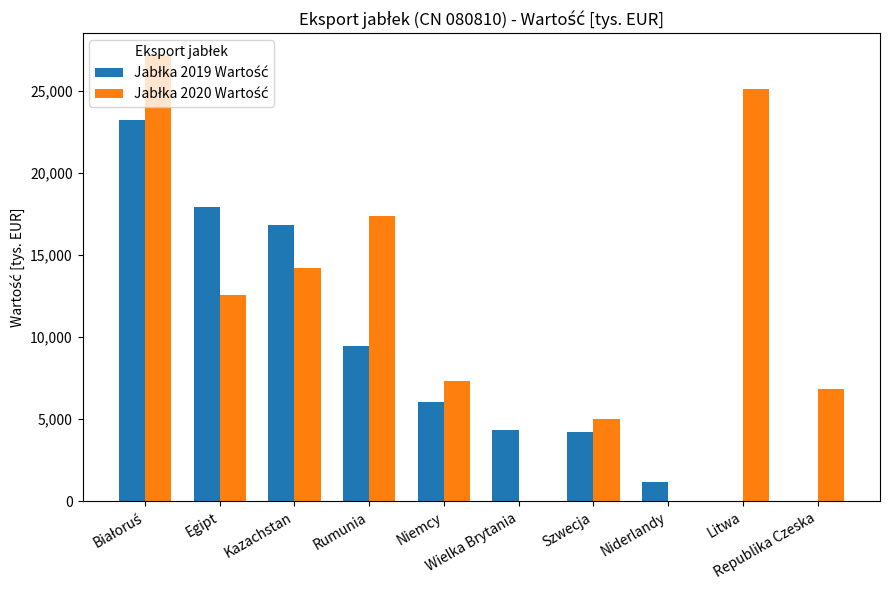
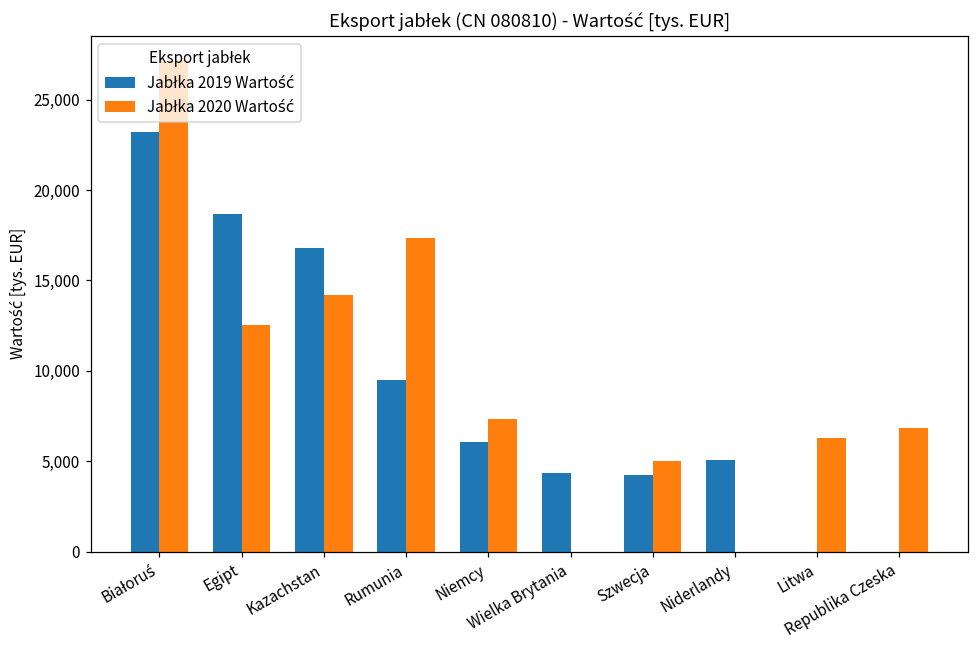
Jabłka 2019 Wartość, Egipt: 17,900 -> 18,700
Jabłka 2019 Wartość, Niderlandy: 1,200 -> 5,100
Jabłka 2020 Wartość, Litwa: 25,100 -> 6,300
